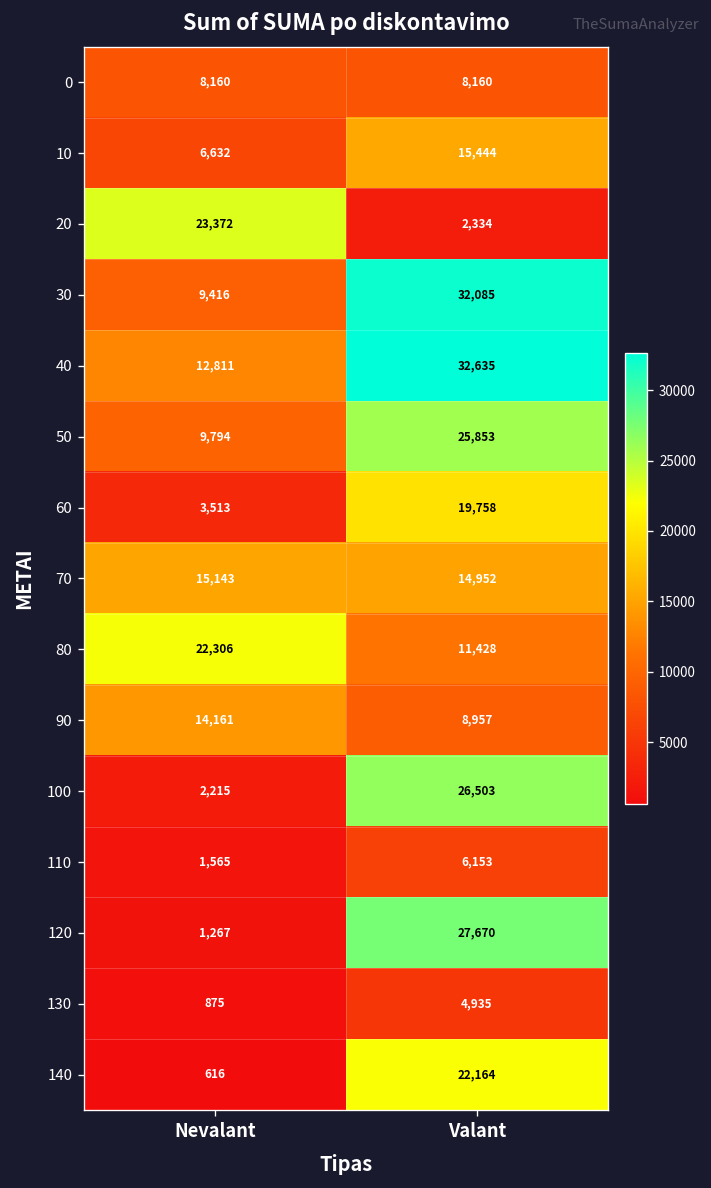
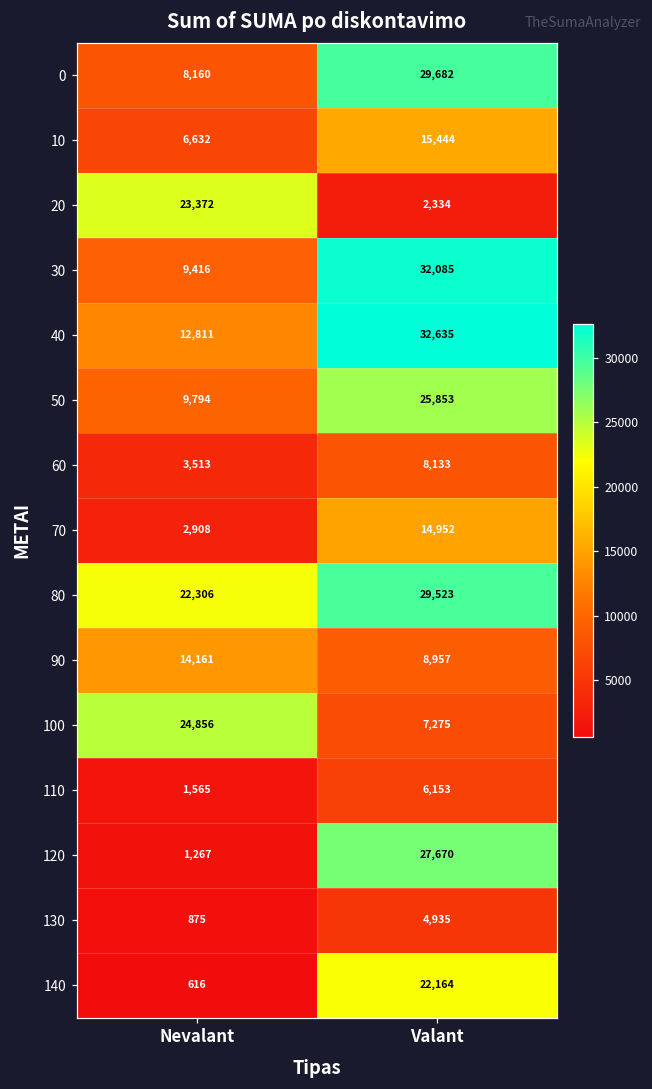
0, Valant: 8,160 -> 29,682
60, Valant: 19,758 -> 8,133
70, Nevalant: 15,143 -> 2,908
80, Valant: 11,428 -> 29,523
100, Nevalant: 2,215 -> 24,856
100, Valant: 26,503 -> 7,275
